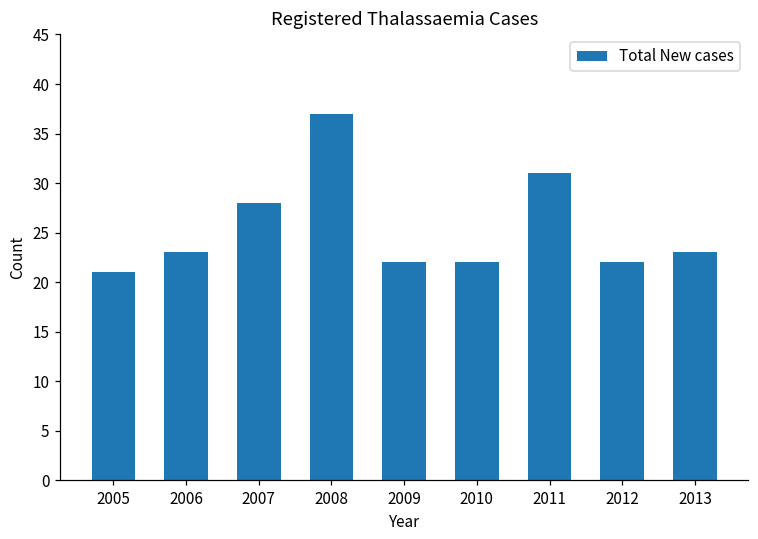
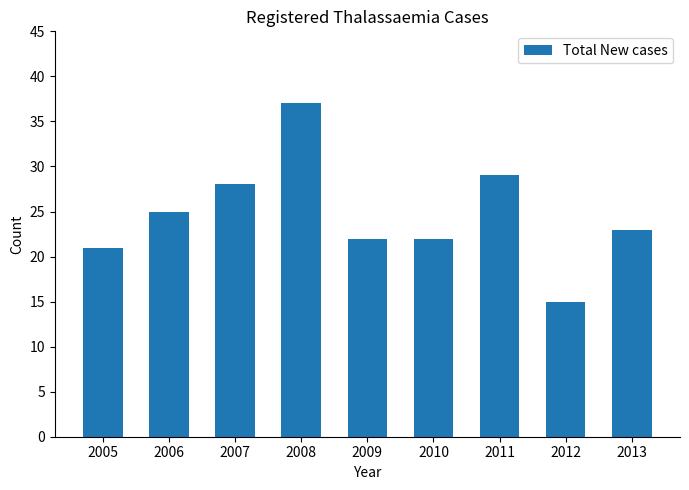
2006: 23 -> 25
2011: 31 -> 29
2012: 22 -> 15
